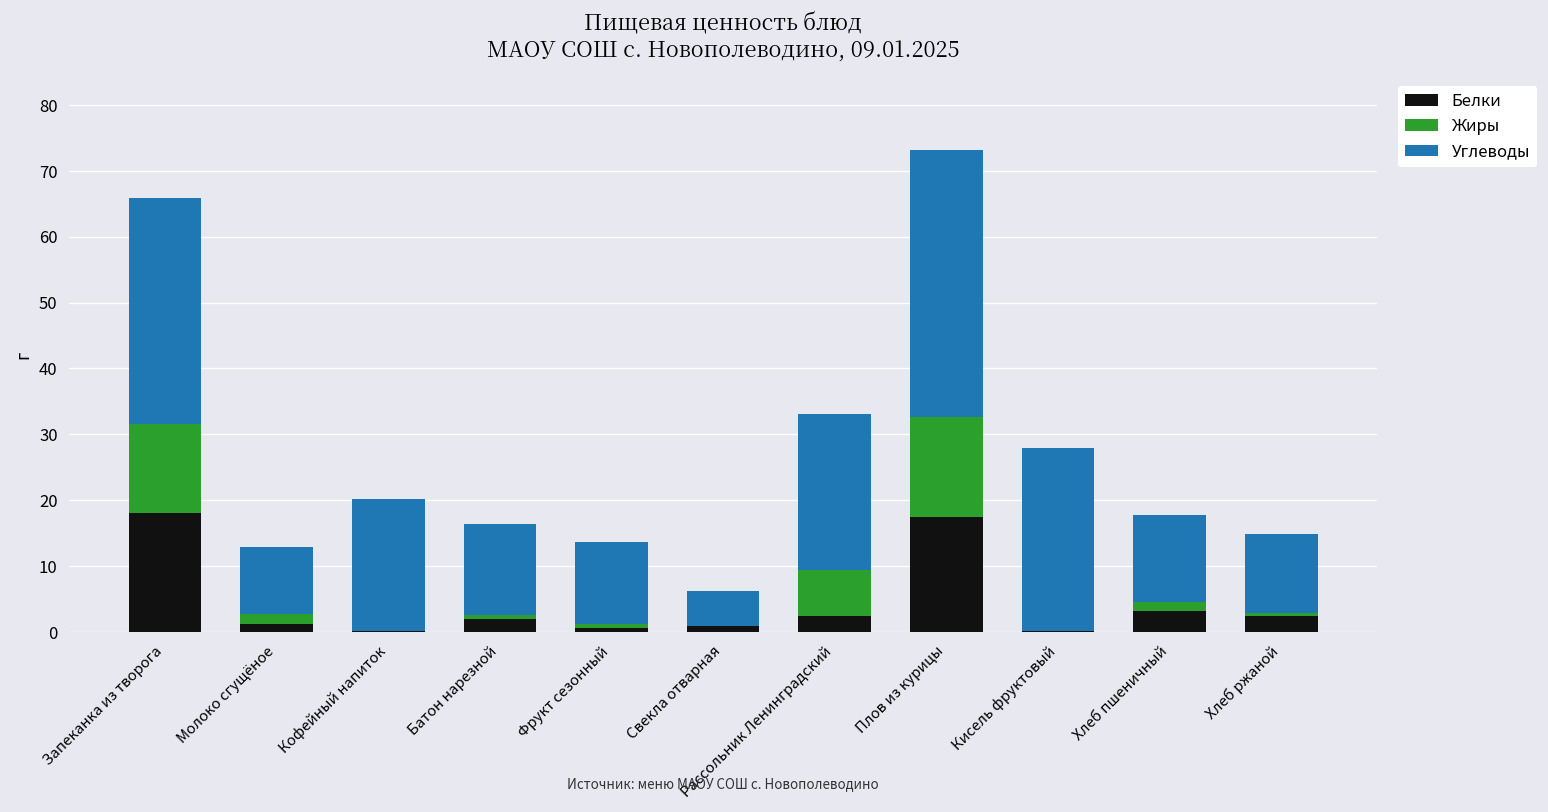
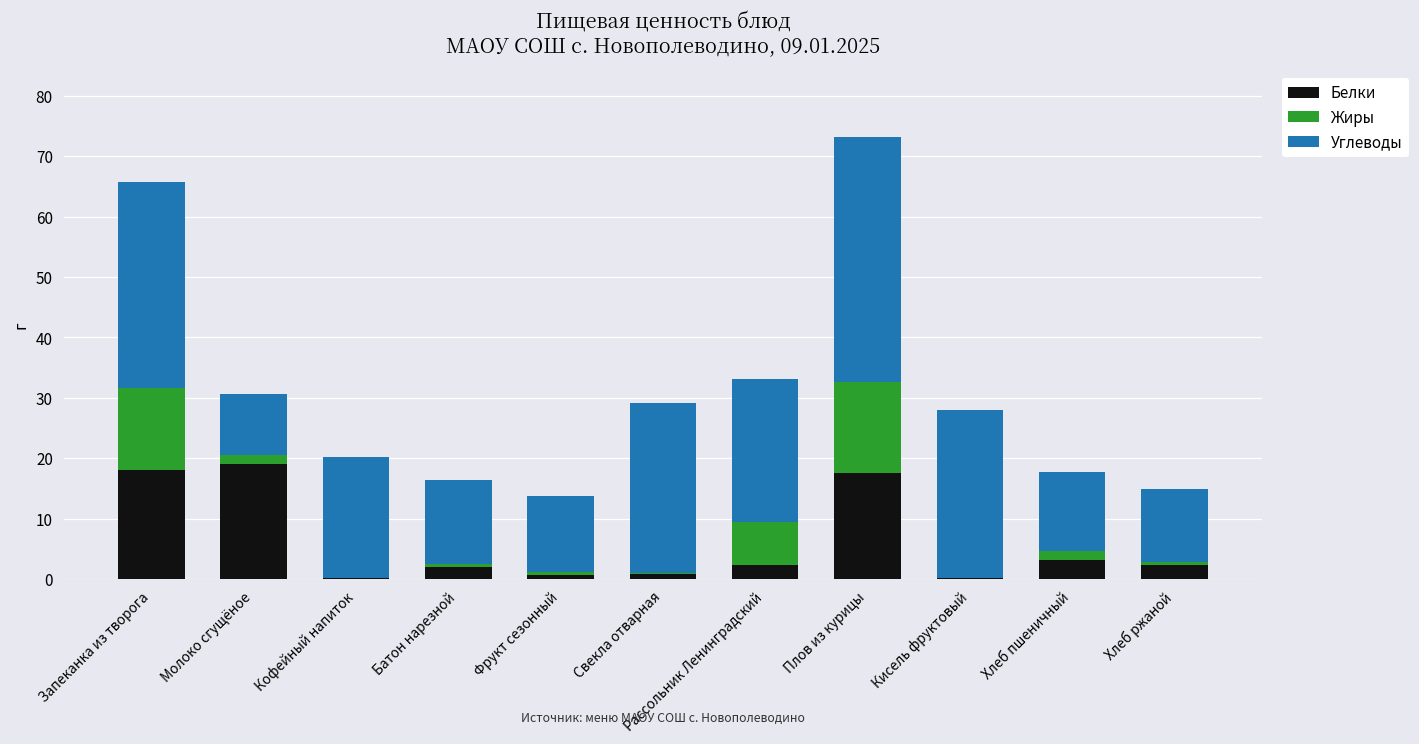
Белки, Молоко сгущёное: 1 -> 19
Углеводы, Свекла отварная: 5 -> 28
